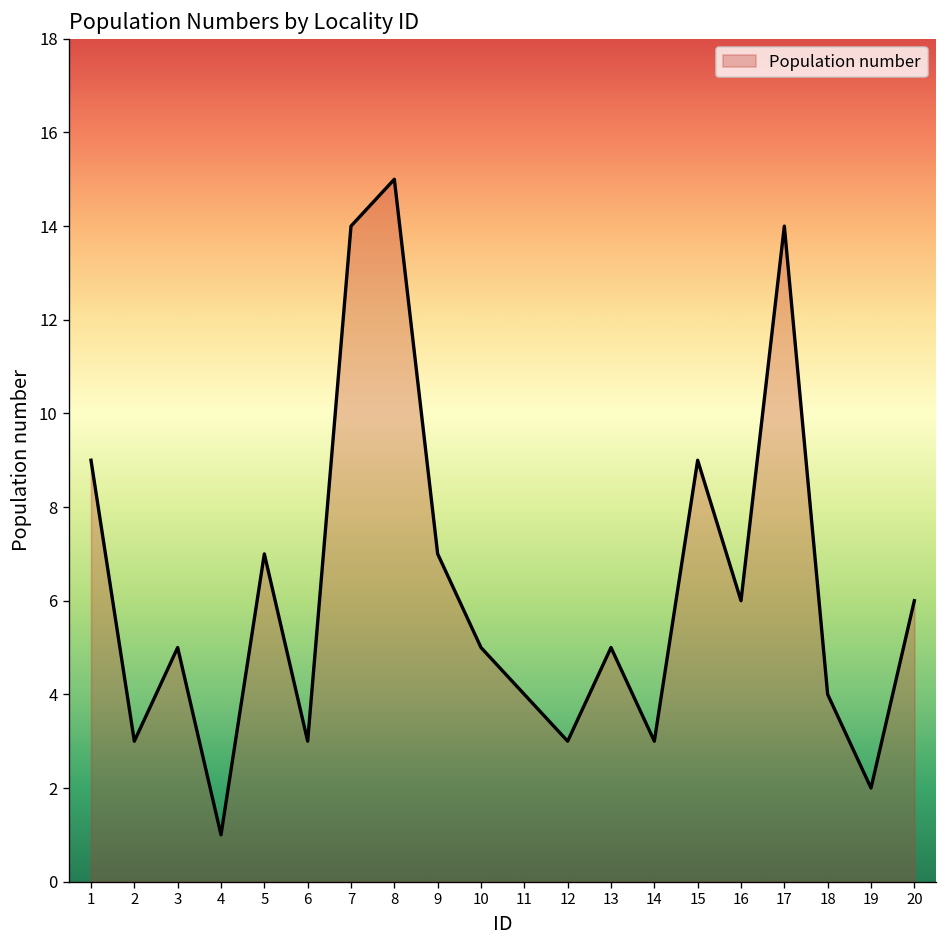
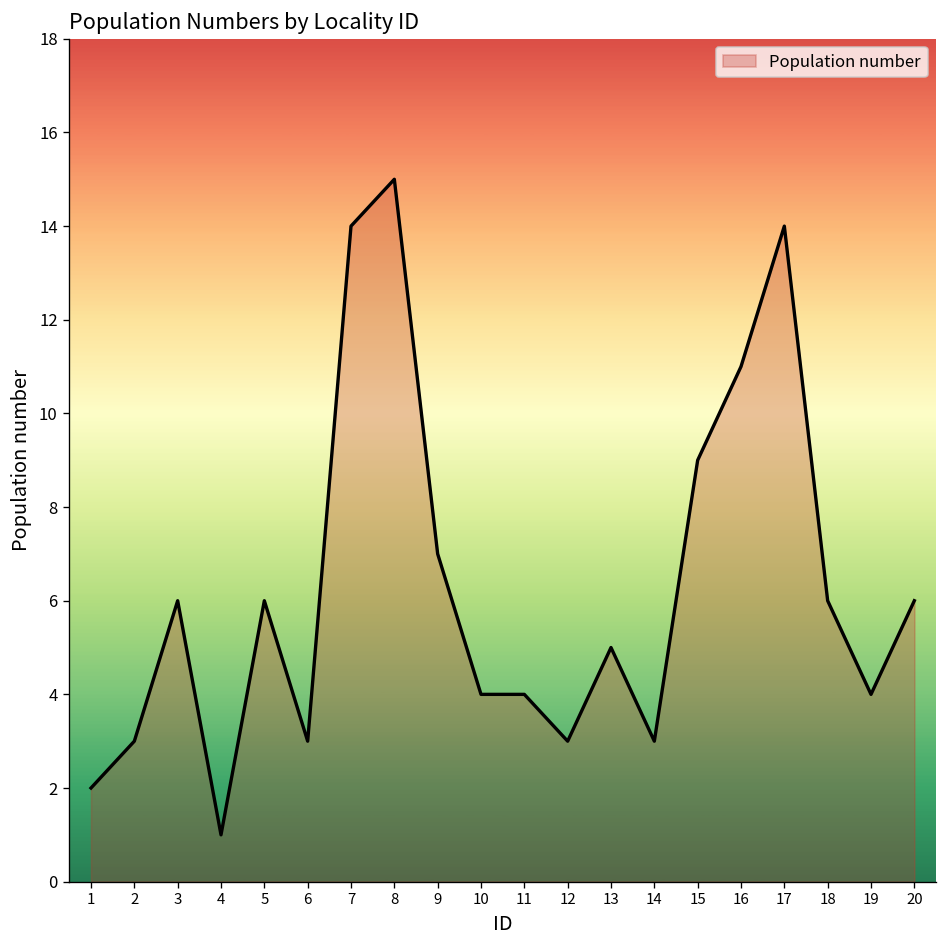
1: 9 -> 2
3: 5 -> 6
5: 7 -> 6
10: 5 -> 4
16: 6 -> 11
18: 4 -> 6
19: 2 -> 4
